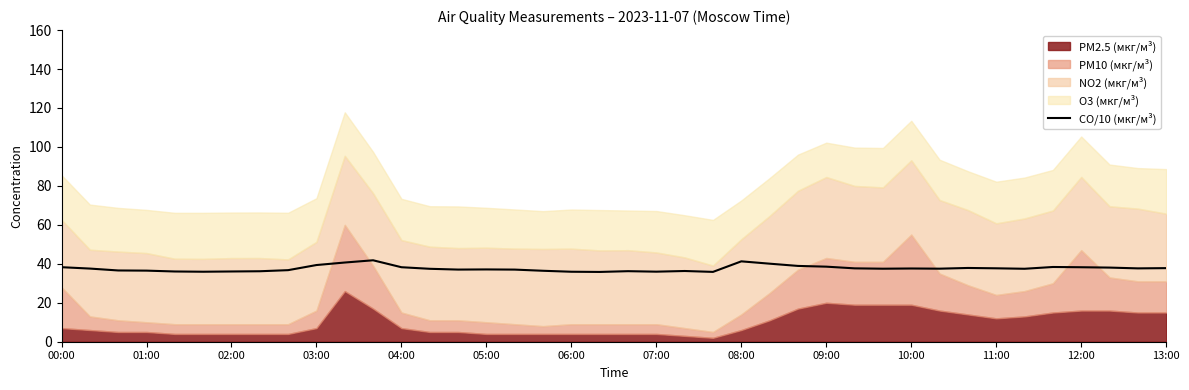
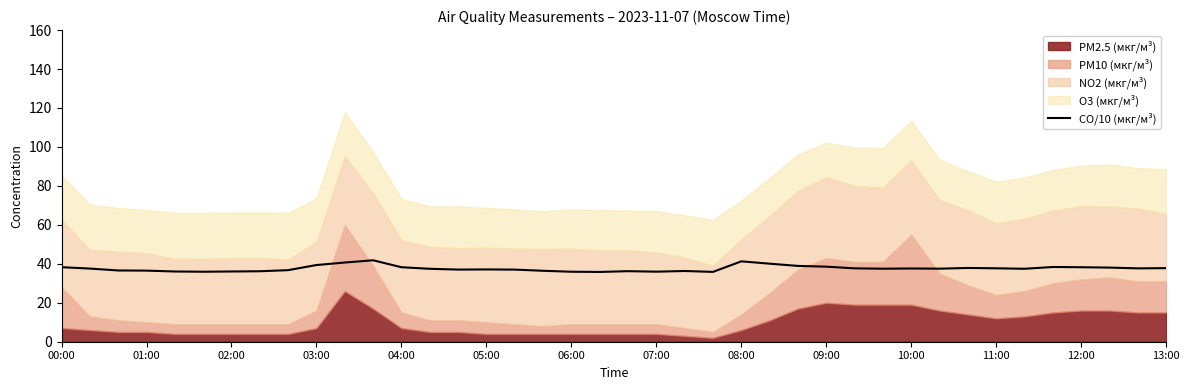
PM10 (мкг/м³), 12:00: 31 -> 16
